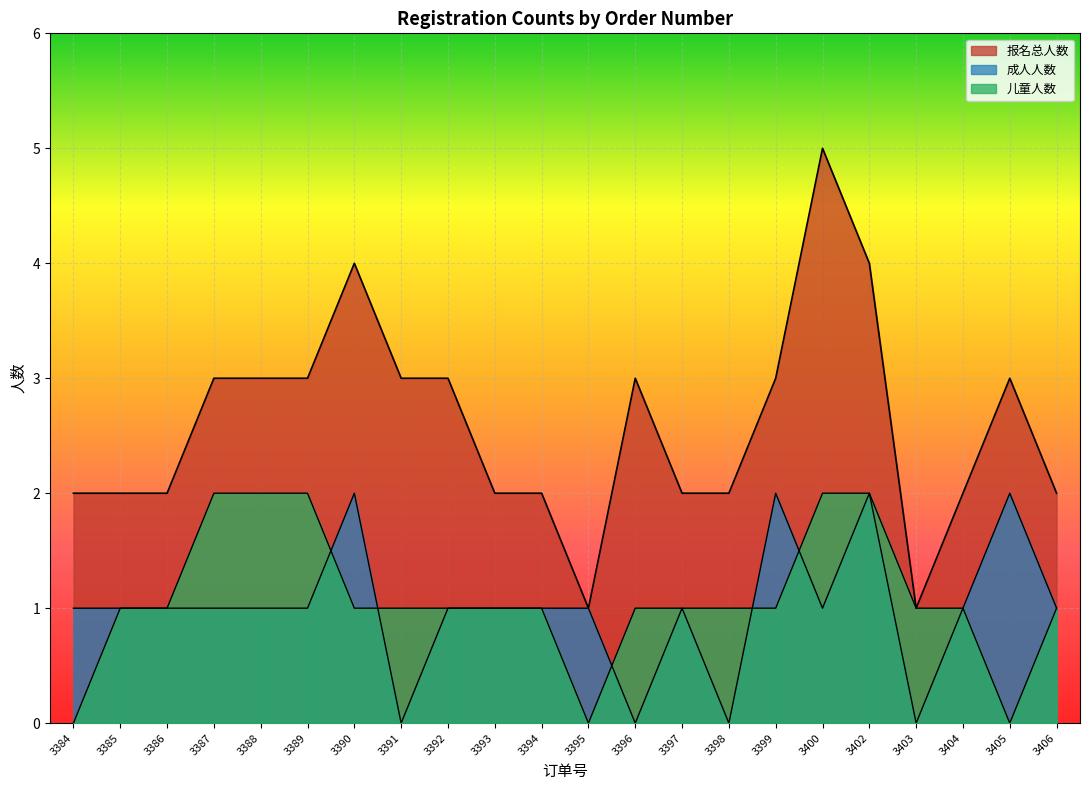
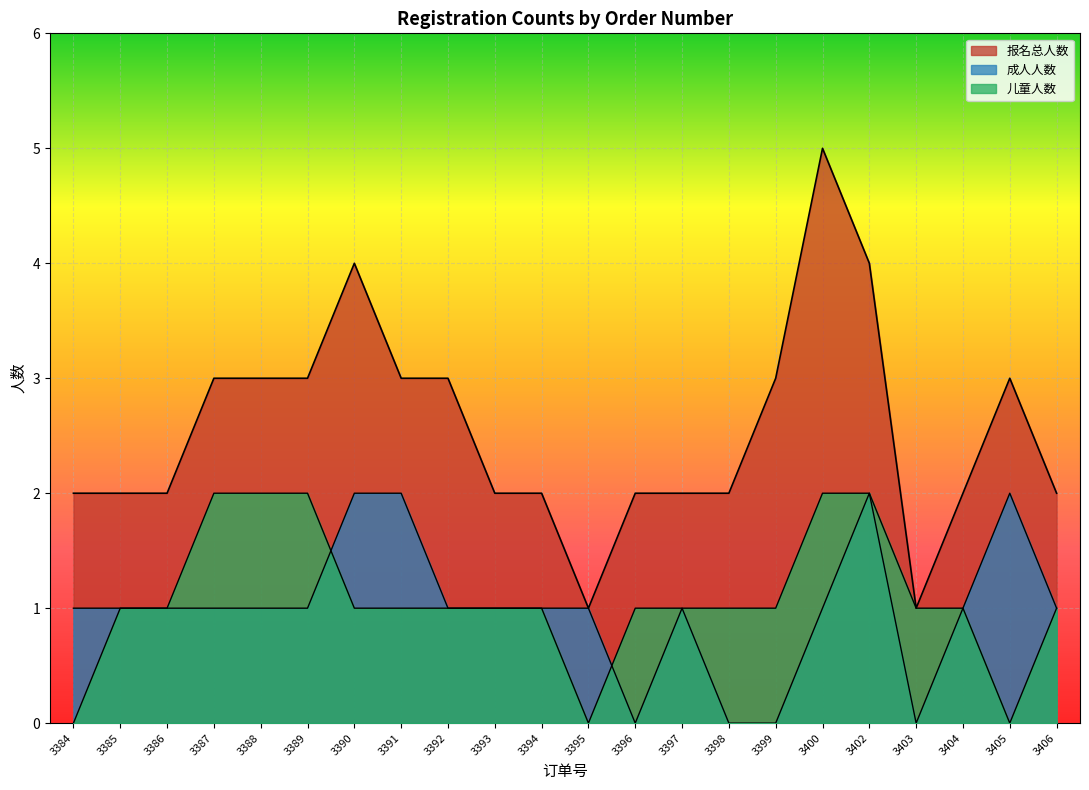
成人人数, 3391: 0 -> 2
报名总人数, 3396: 3 -> 2
成人人数, 3399: 2 -> 0
